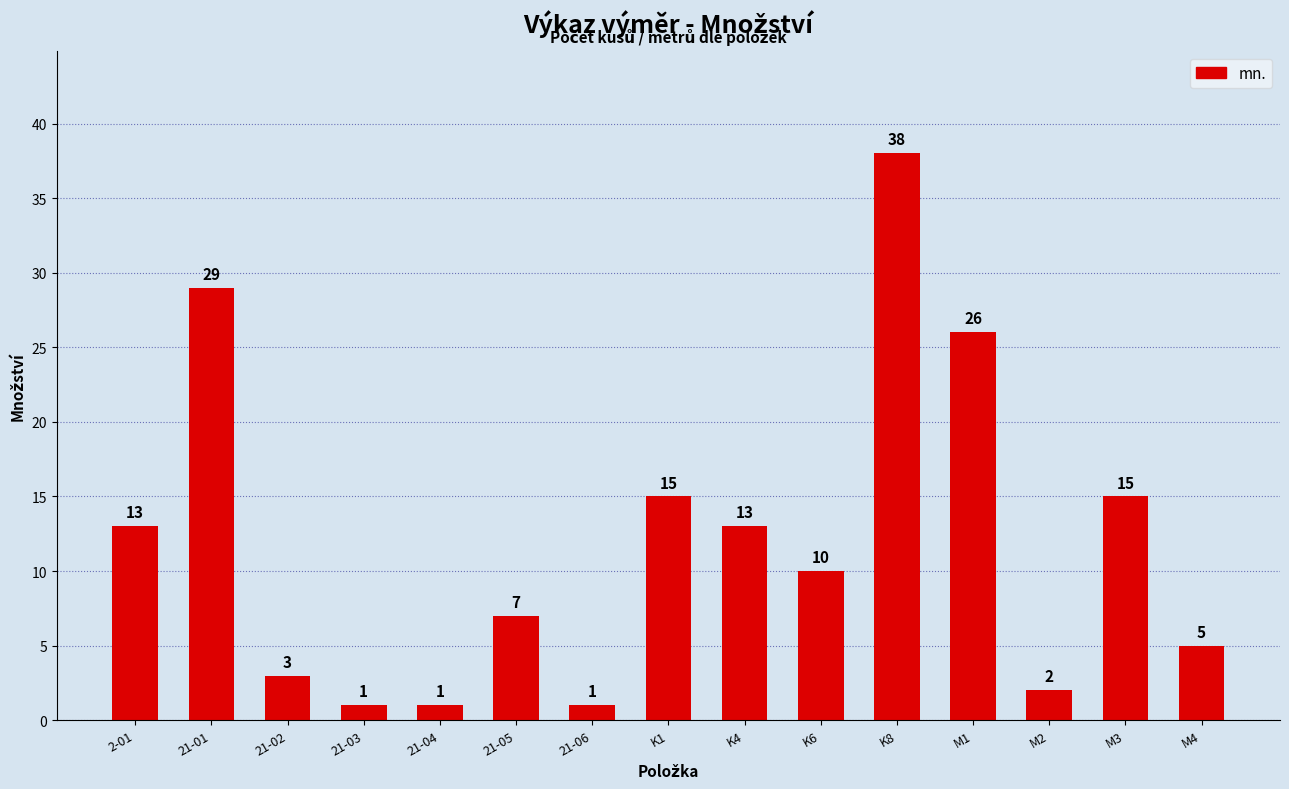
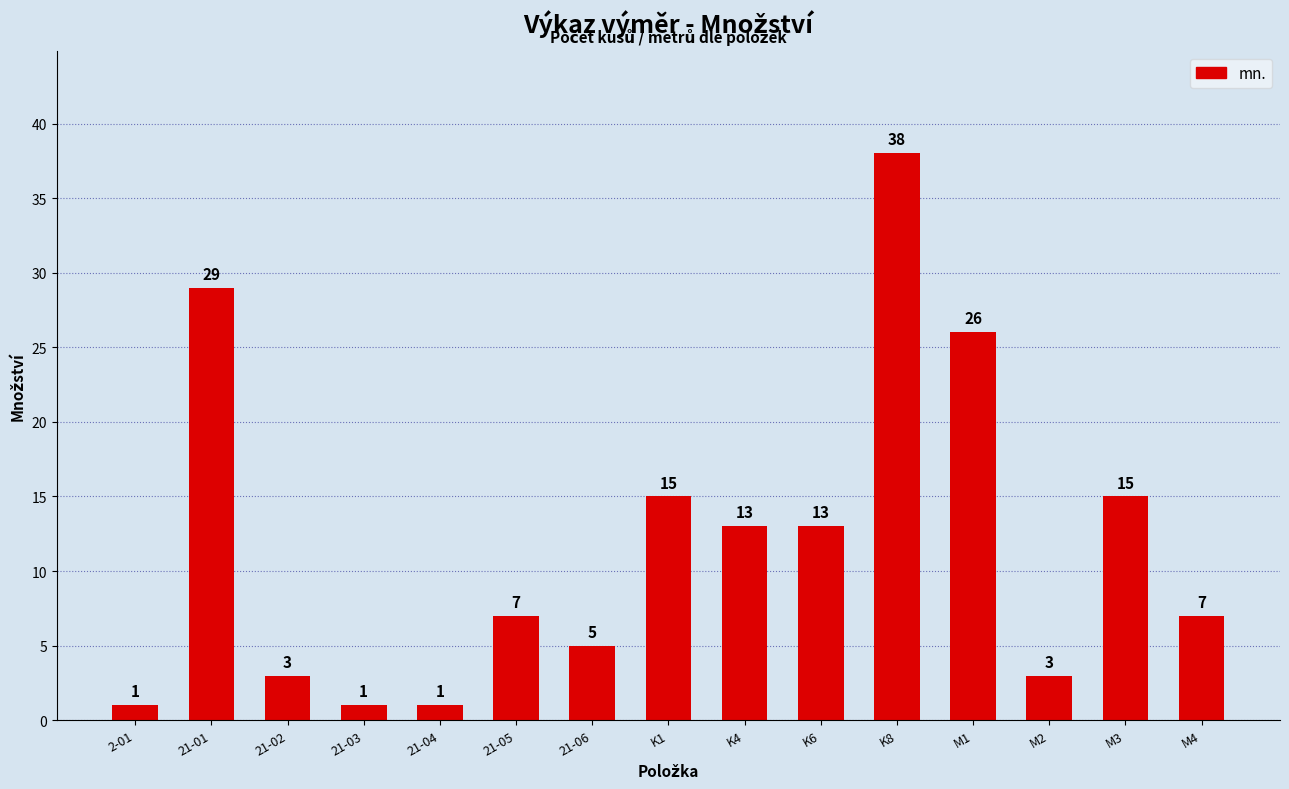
2-01: 13 -> 1
21-06: 1 -> 5
K6: 10 -> 13
M2: 2 -> 3
M4: 5 -> 7
